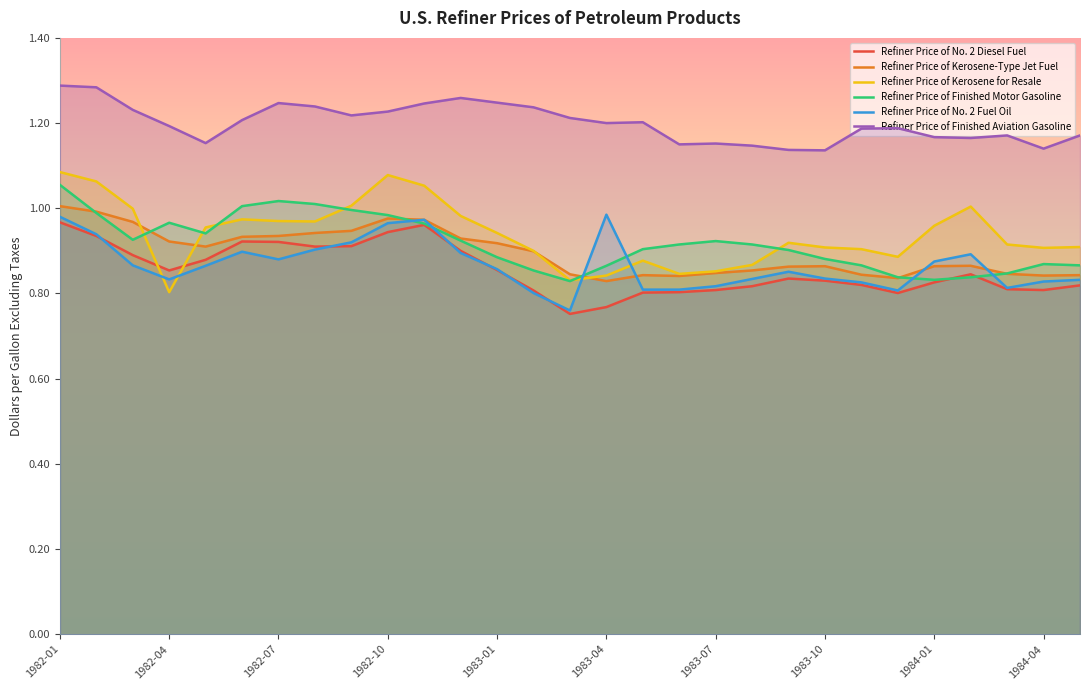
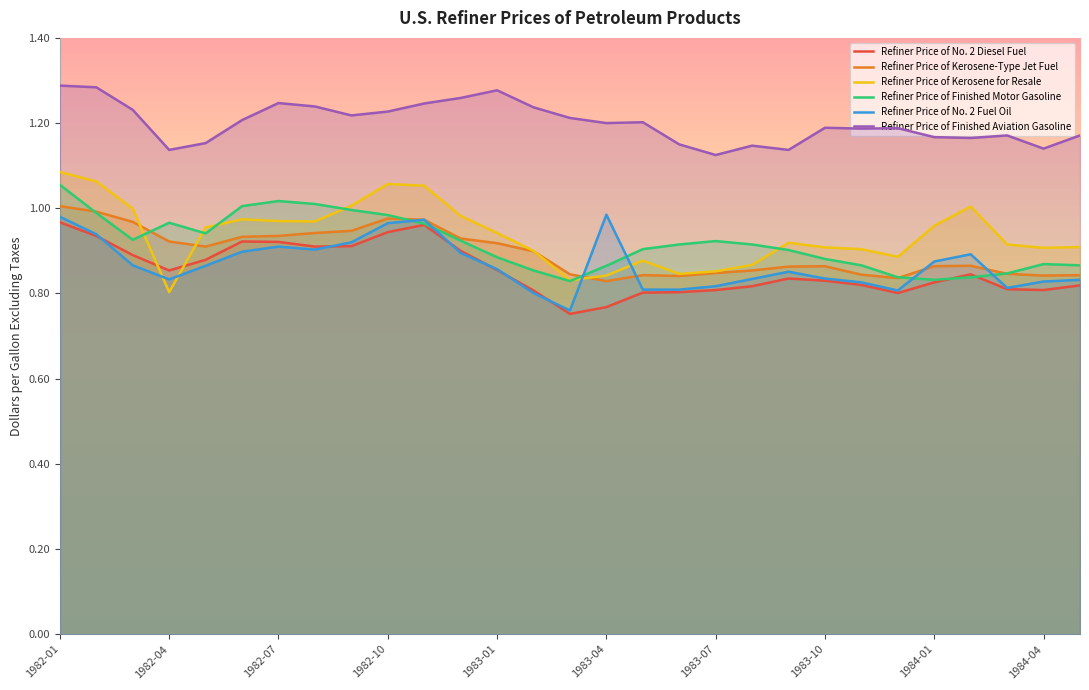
Refiner Price of Finished Aviation Gasoline, 1982-04: 1.19 -> 1.14
Refiner Price of No. 2 Fuel Oil, 1982-07: 0.88 -> 0.91
Refiner Price of Kerosene for Resale, 1982-10: 1.08 -> 1.06
Refiner Price of Finished Aviation Gasoline, 1983-01: 1.25 -> 1.28
Refiner Price of Finished Aviation Gasoline, 1983-07: 1.15 -> 1.13
Refiner Price of Finished Aviation Gasoline, 1983-10: 1.14 -> 1.19
